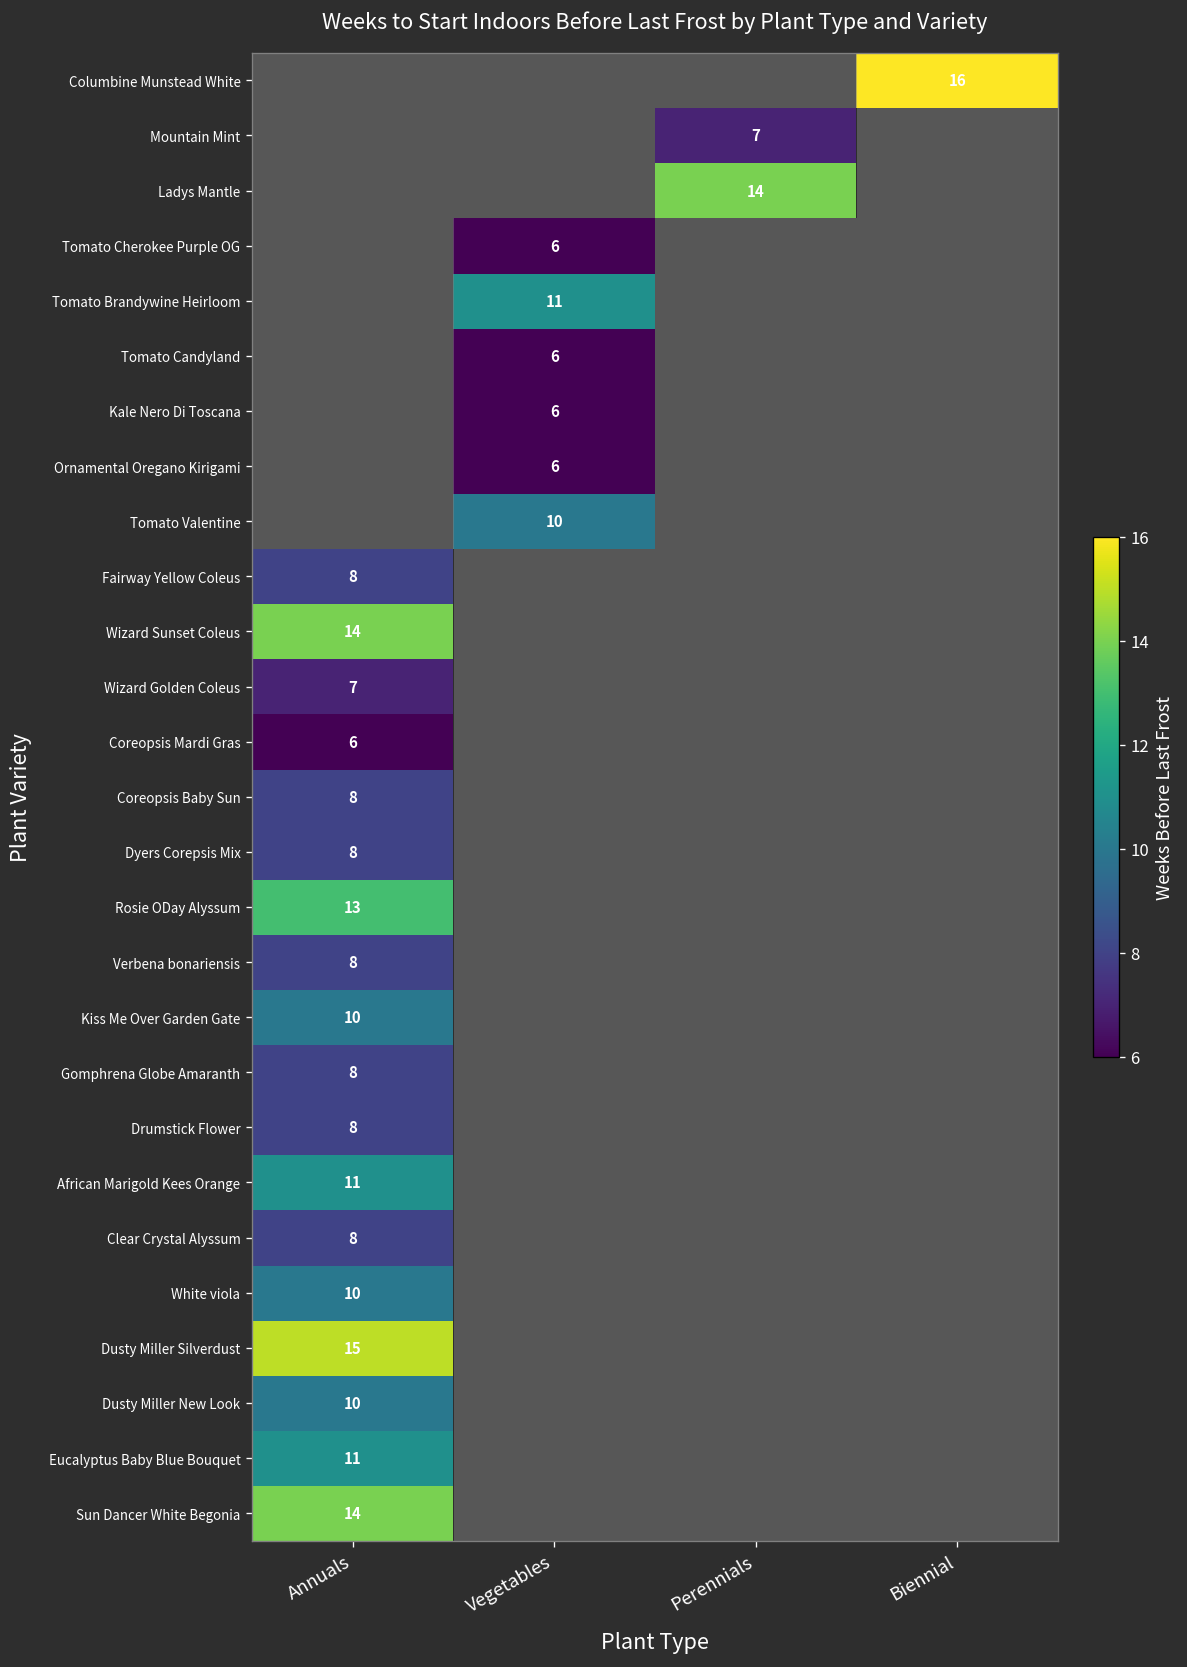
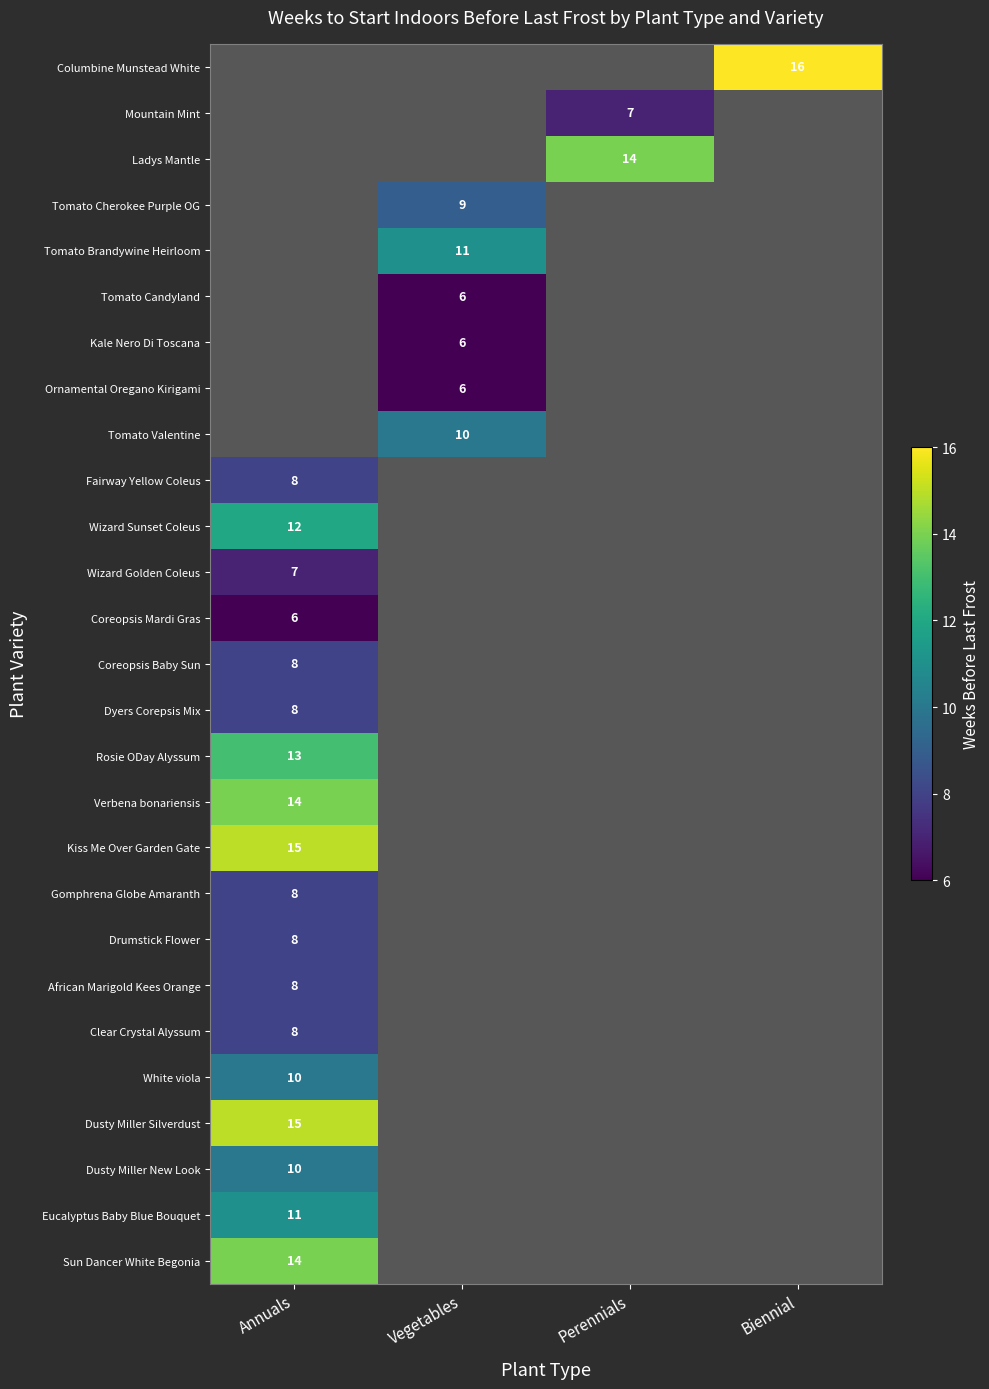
Tomato Cherokee Purple OG, Vegetables: 6 -> 9
Wizard Sunset Coleus, Annuals: 14 -> 12
Verbena bonariensis, Annuals: 8 -> 14
Kiss Me Over Garden Gate, Annuals: 10 -> 15
African Marigold Kees Orange, Annuals: 11 -> 8
